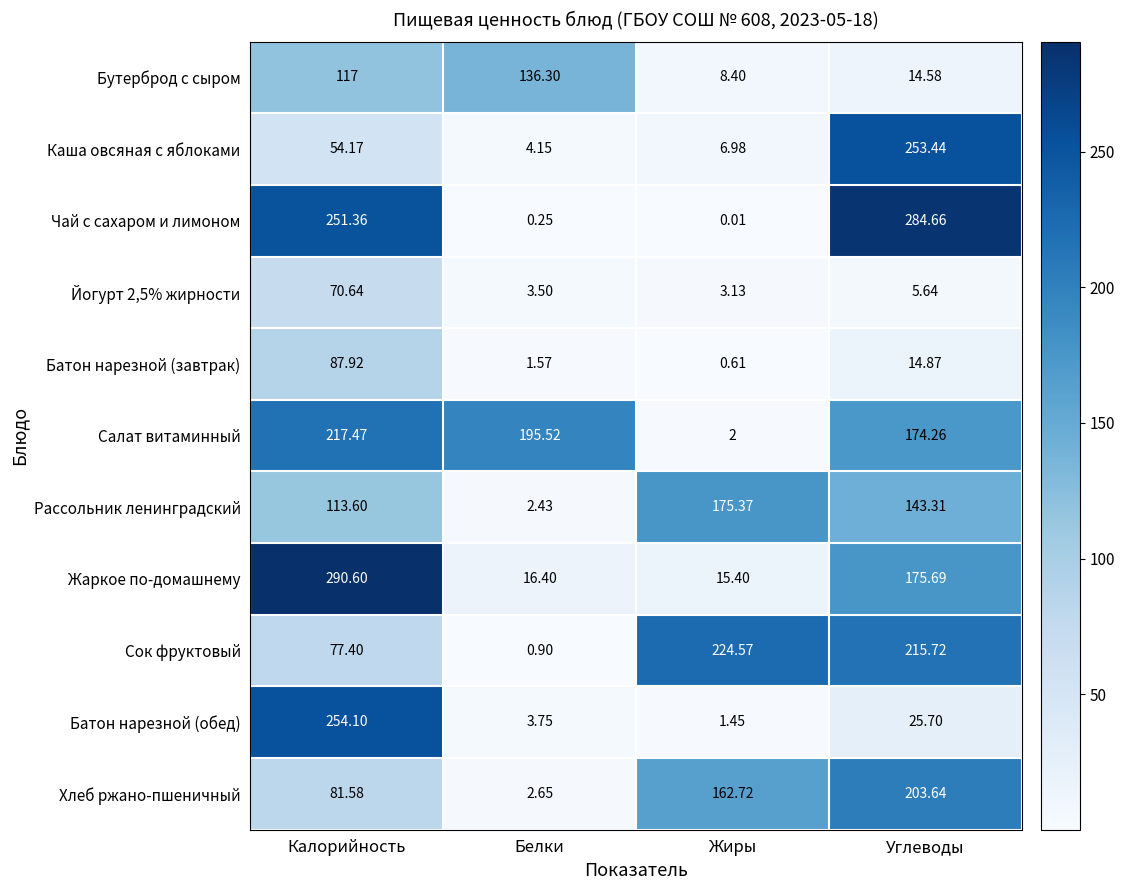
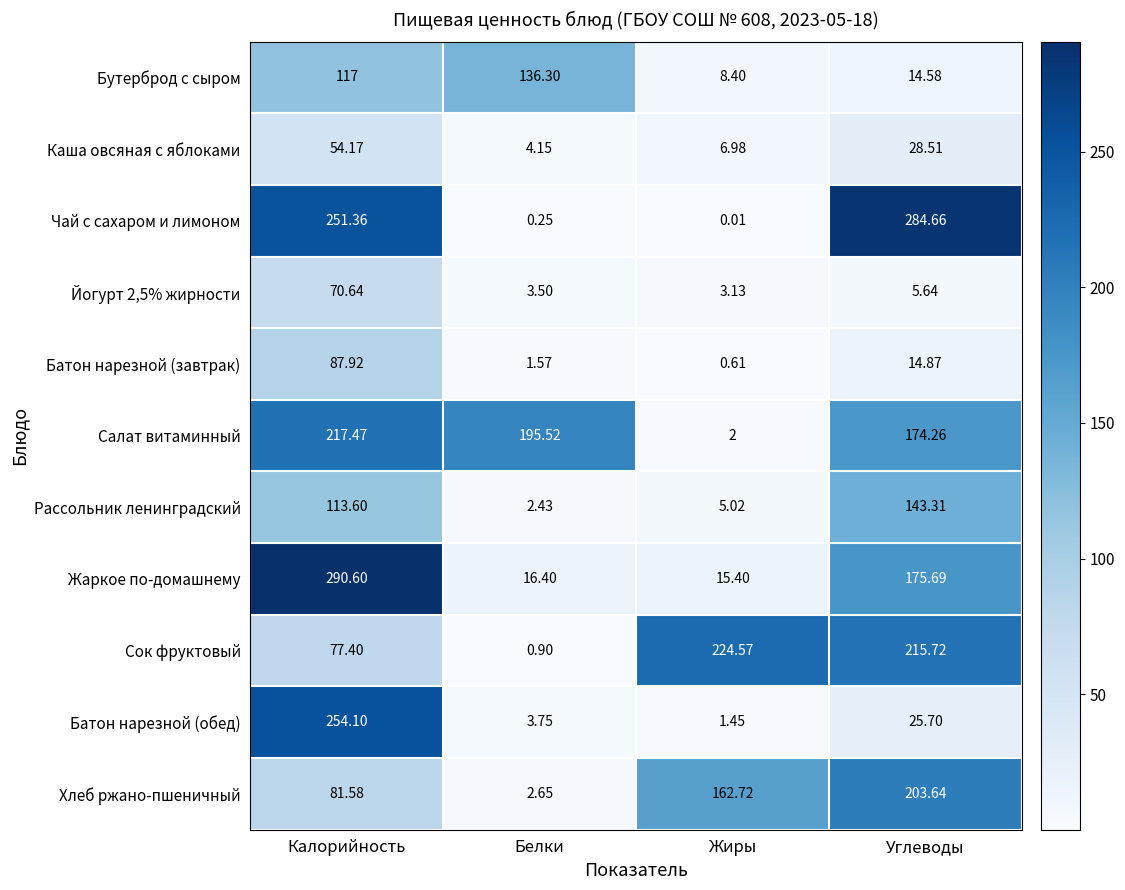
Каша овсяная с яблоками, Углеводы: 253.44 -> 28.51
Рассольник ленинградский, Жиры: 175.37 -> 5.02
